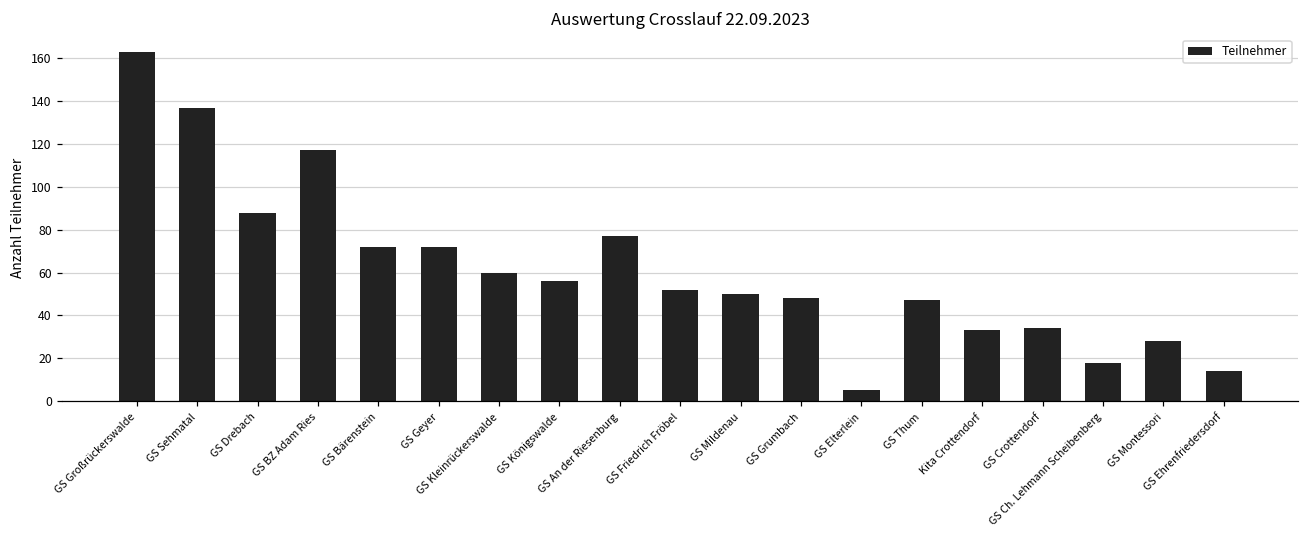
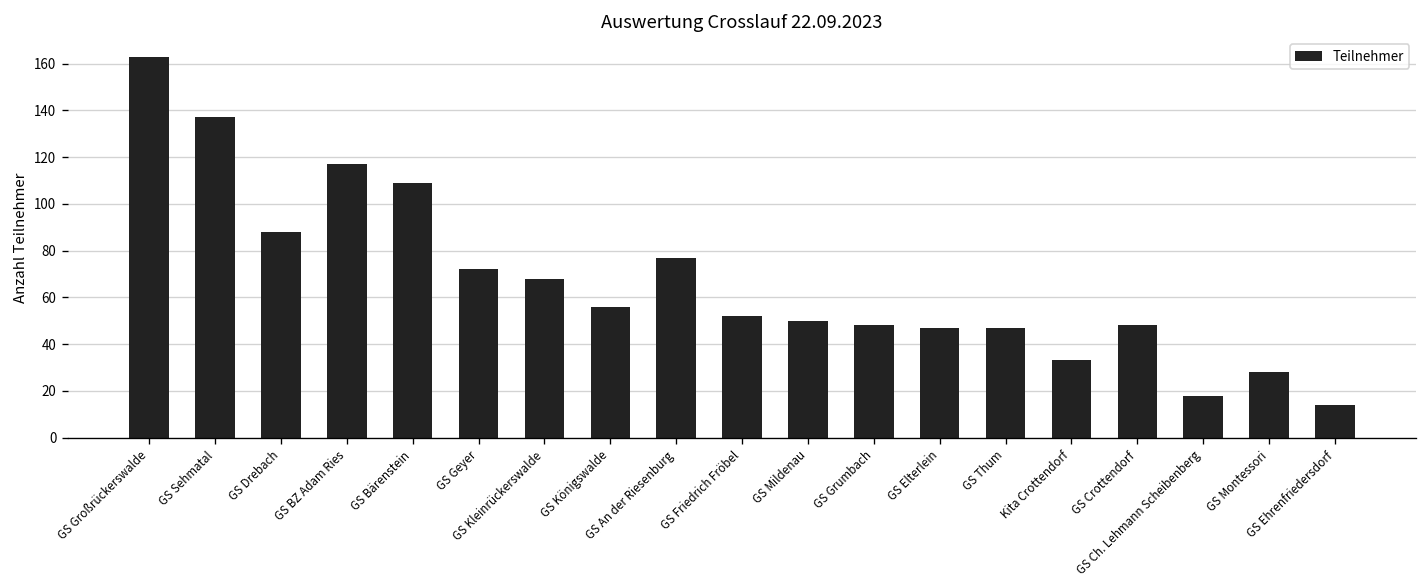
GS Bärenstein: 72 -> 109
GS Kleinrückerswalde: 60 -> 68
GS Elterlein: 5 -> 47
GS Crottendorf: 34 -> 48
